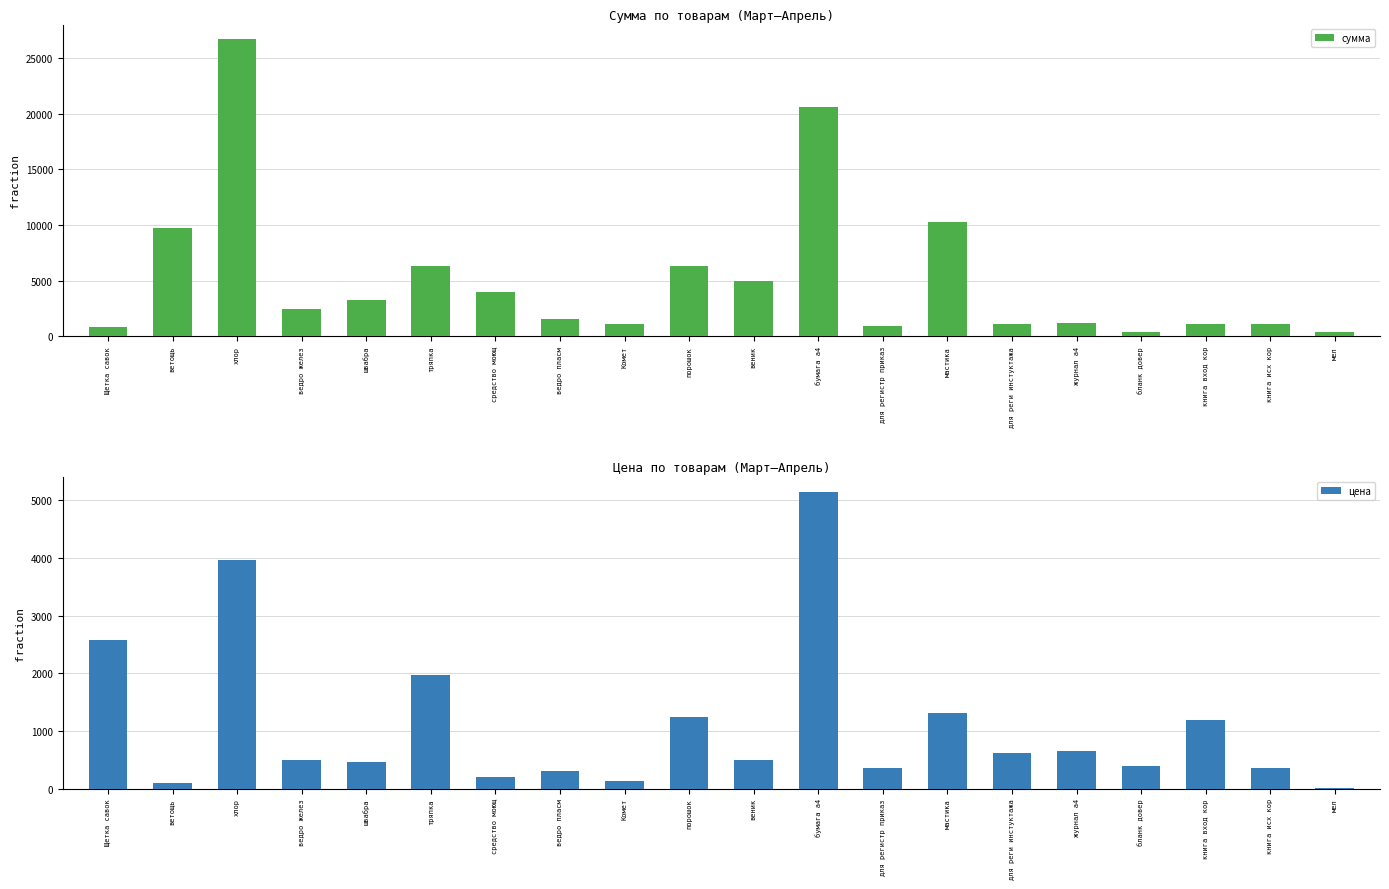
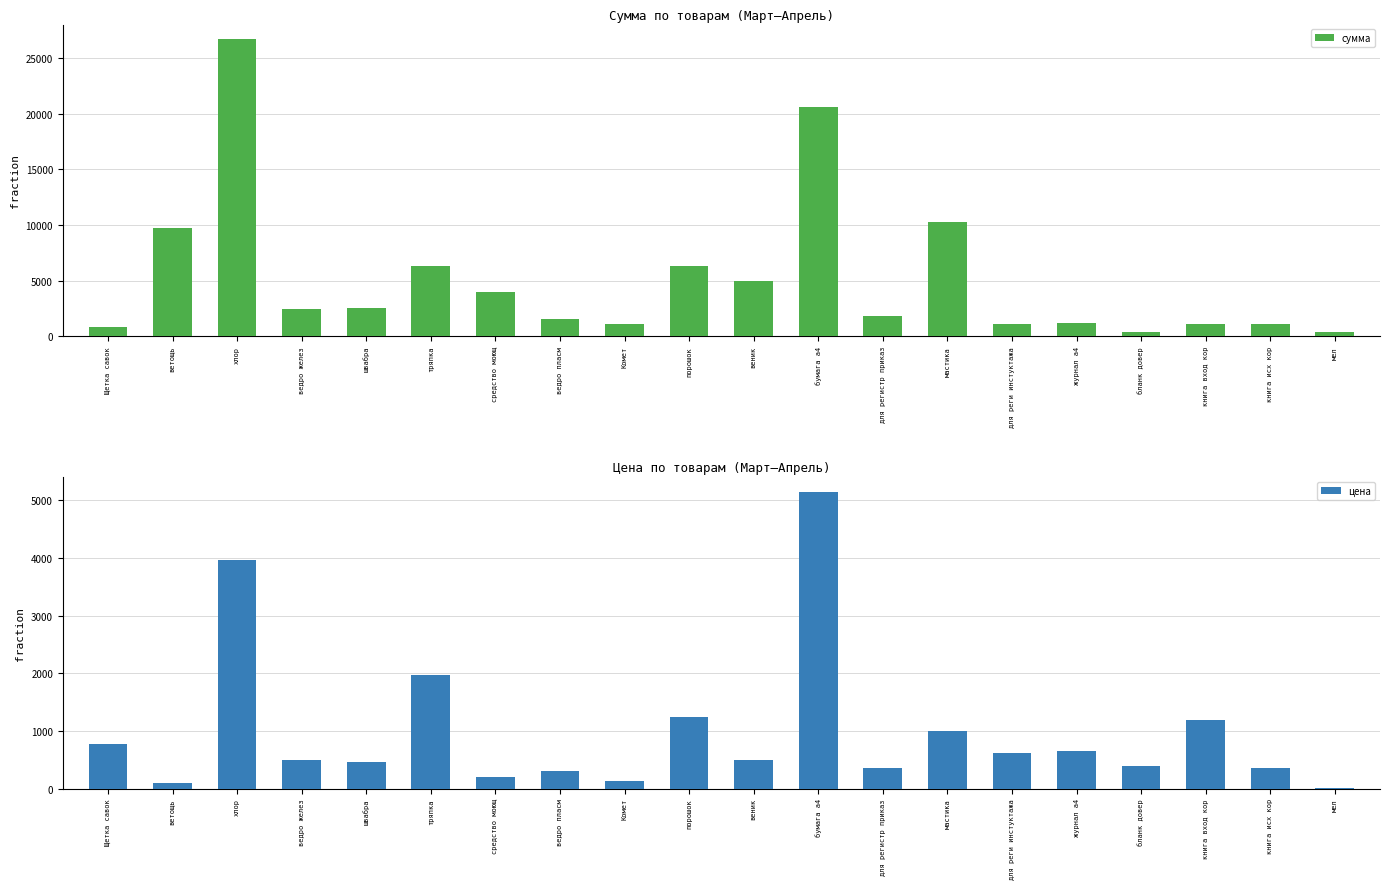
Сумма по товарам (Март–Апрель), швабра: 3300 -> 2500
Сумма по товарам (Март–Апрель), для регистр приказ: 900 -> 1800
Цена по товарам (Март–Апрель), Щетка савок: 2600 -> 800
Цена по товарам (Март–Апрель), мастика: 1300 -> 1000
